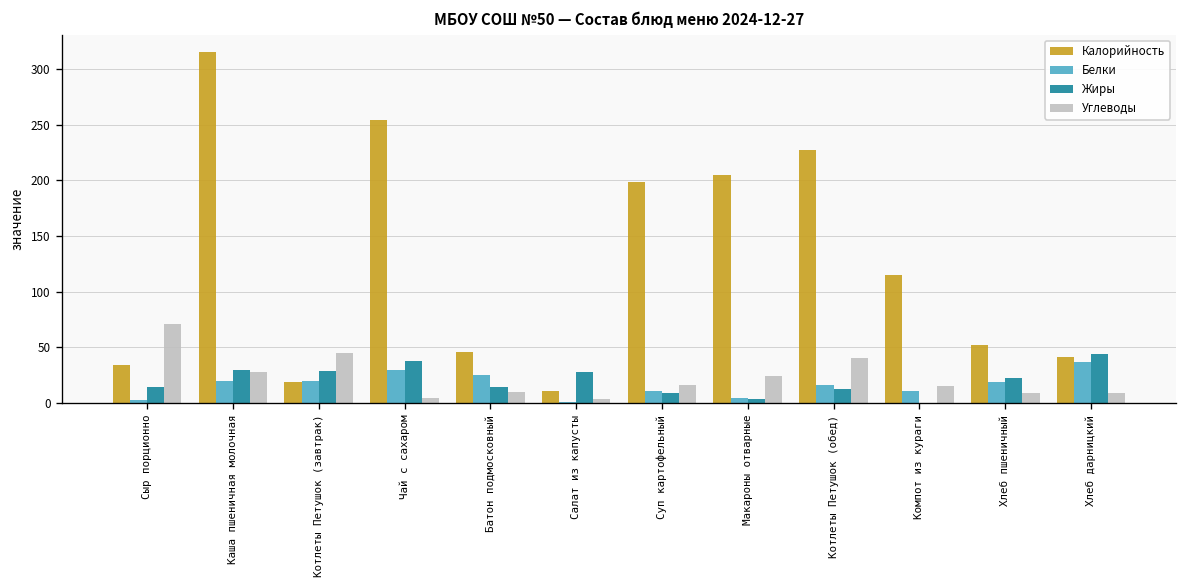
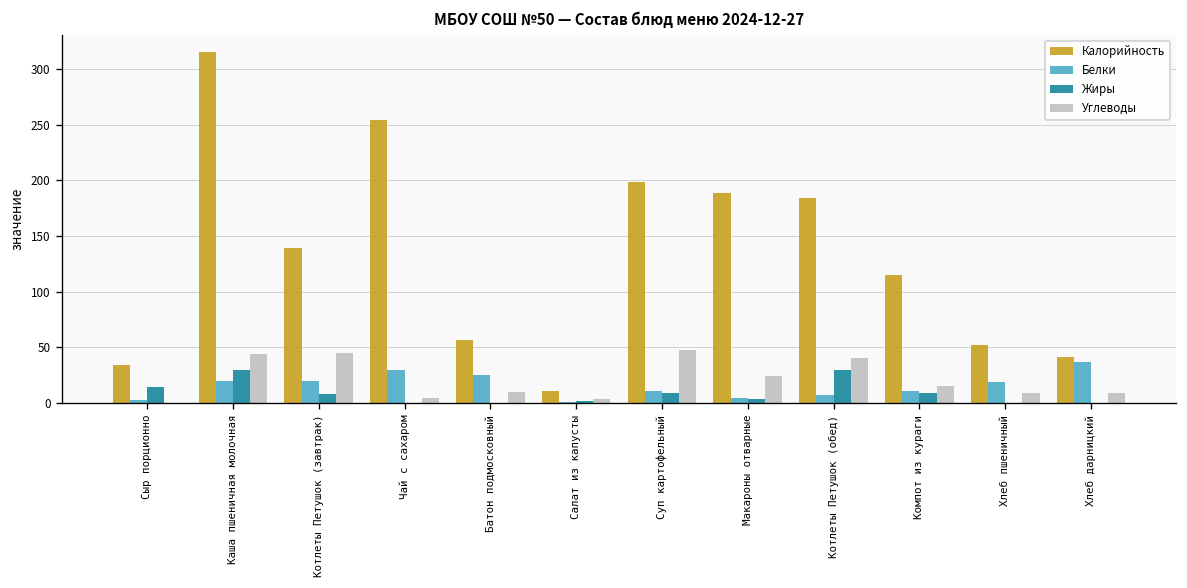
Углеводы, Сыр порционно: 70 -> 0
Углеводы, Каша пшеничная молочная: 30 -> 40
Калорийность, Котлеты Петушок (завтрак): 20 -> 140
Жиры, Котлеты Петушок (завтрак): 30 -> 10
Жиры, Чай с сахаром: 40 -> 0
Калорийность, Батон подмосковный: 50 -> 60
Жиры, Батон подмосковный: 10 -> 0
Жиры, Салат из капусты: 30 -> 0
Углеводы, Суп картофельный: 20 -> 50
Калорийность, Макароны отварные: 210 -> 190
Калорийность, Котлеты Петушок (обед): 230 -> 180
Белки, Котлеты Петушок (обед): 20 -> 10
Жиры, Котлеты Петушок (обед): 10 -> 30
Жиры, Компот из кураги: 0 -> 10
Жиры, Хлеб пшеничный: 20 -> 0
Жиры, Хлеб дарницкий: 40 -> 0
